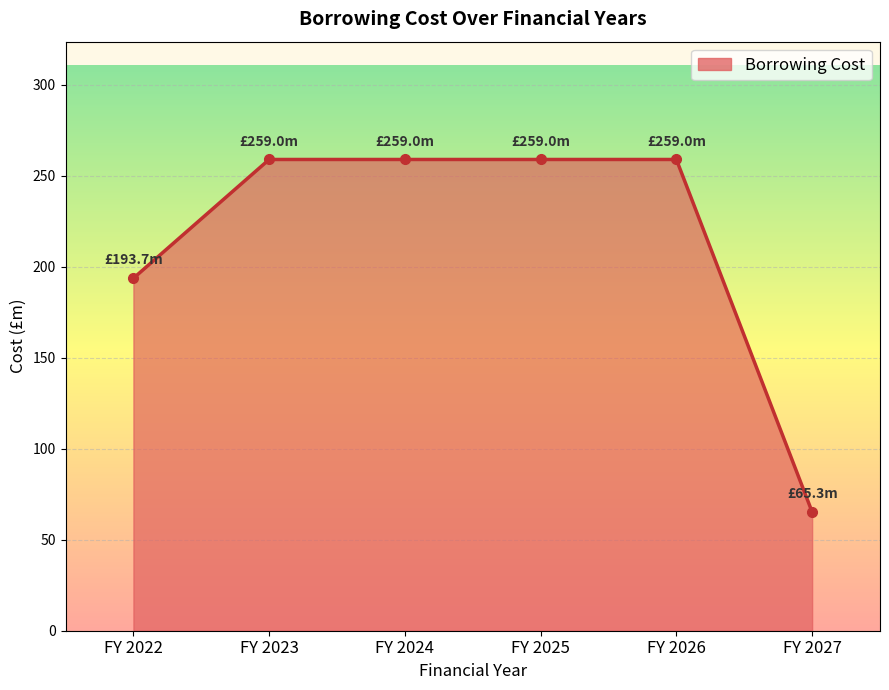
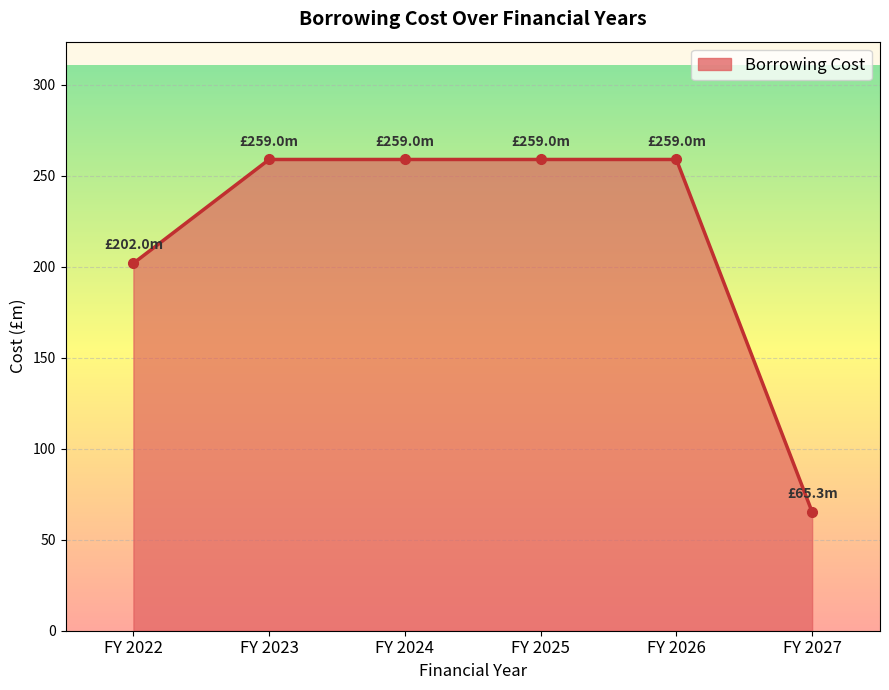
FY 2022: £193.7m -> £202.0m
